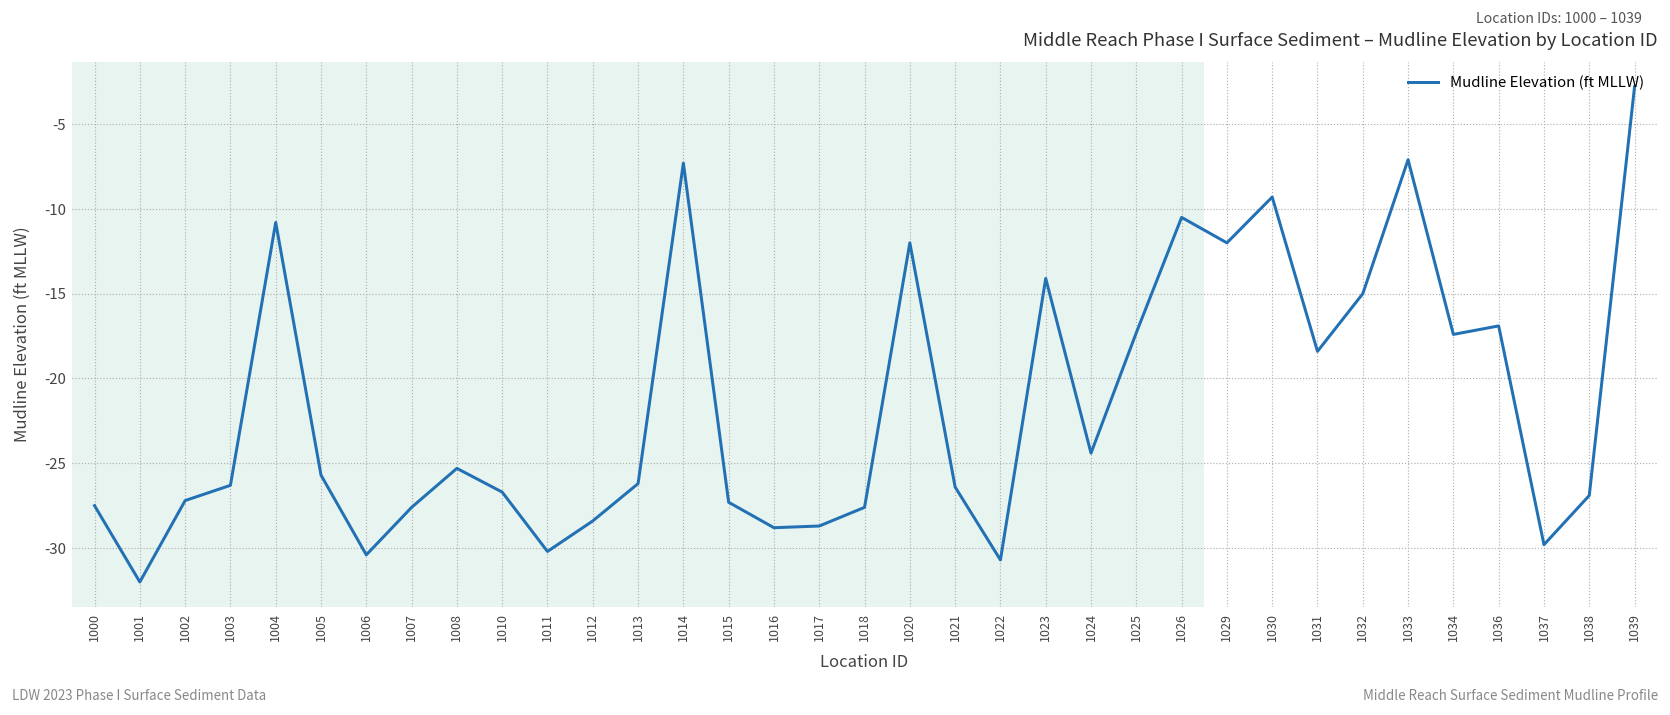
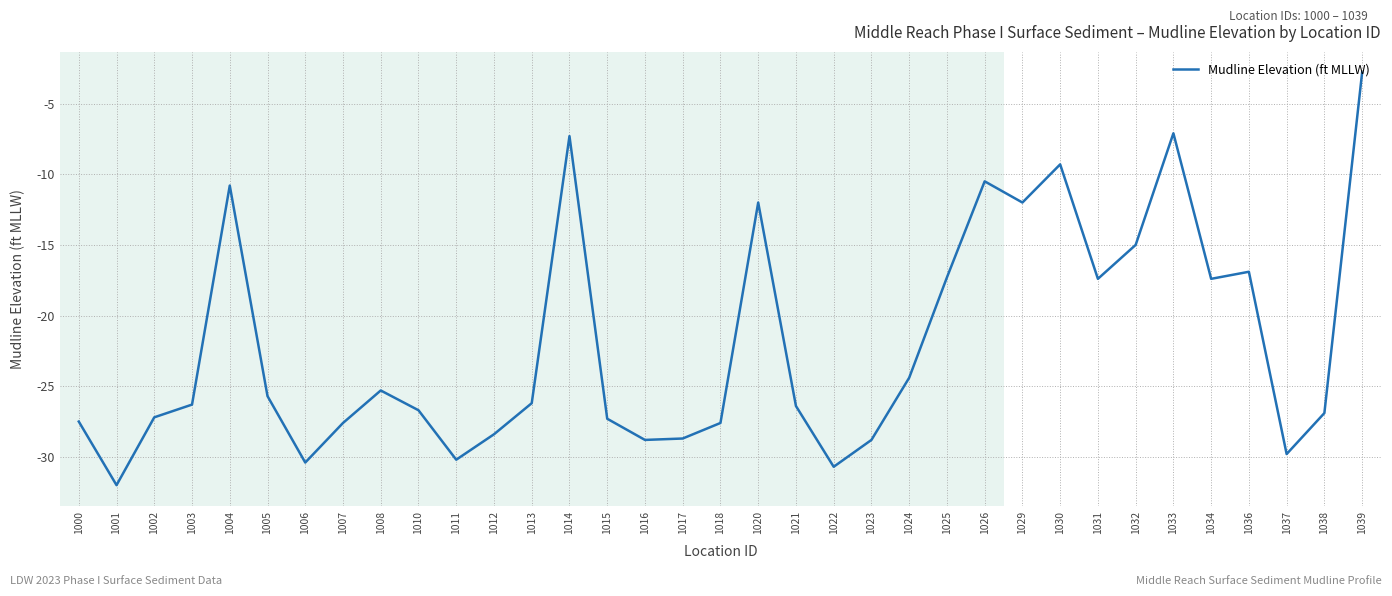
1023: -14.1 -> -28.8
1031: -18.4 -> -17.4
